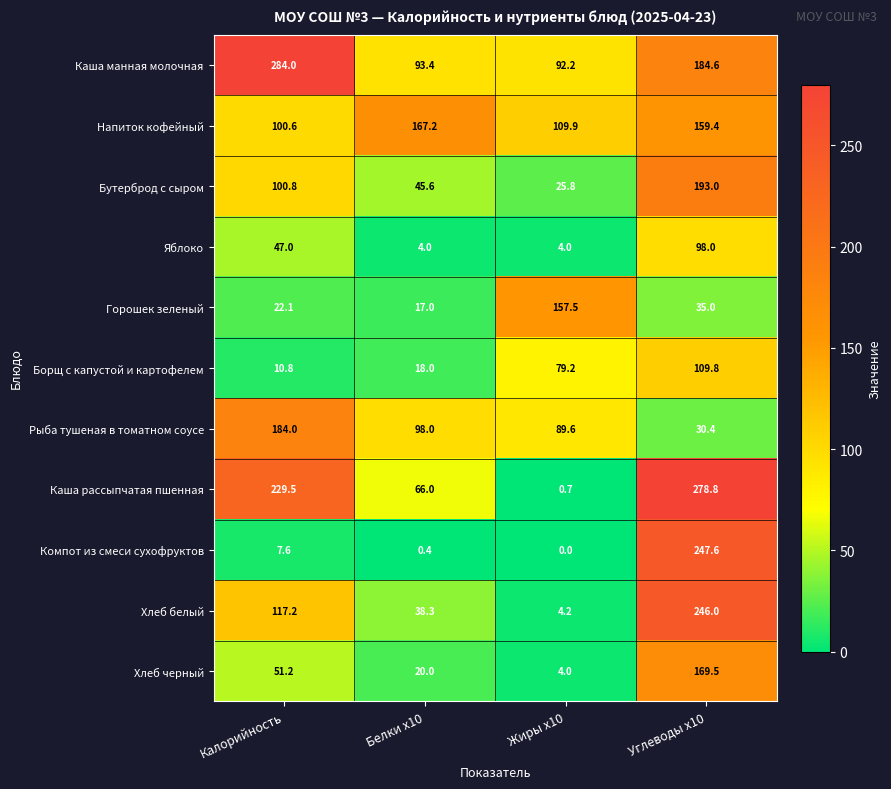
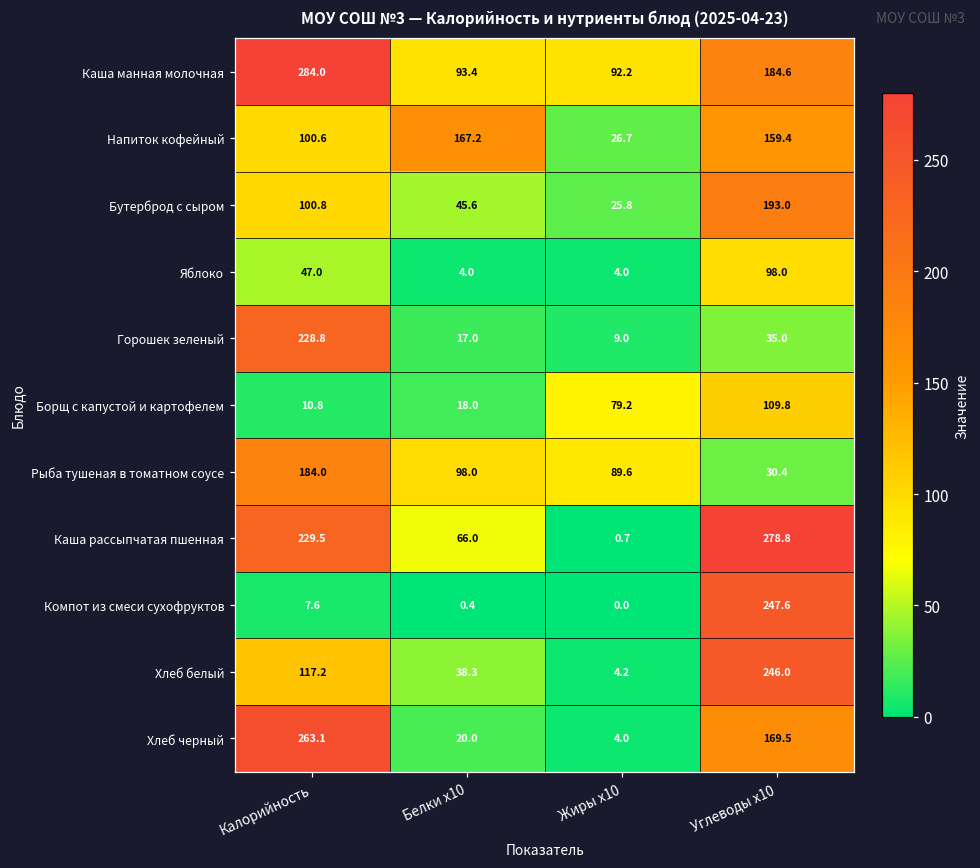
Напиток кофейный, Жиры x10: 109.9 -> 26.7
Горошек зеленый, Калорийность: 22.1 -> 228.8
Горошек зеленый, Жиры x10: 157.5 -> 9.0
Хлеб черный, Калорийность: 51.2 -> 263.1
